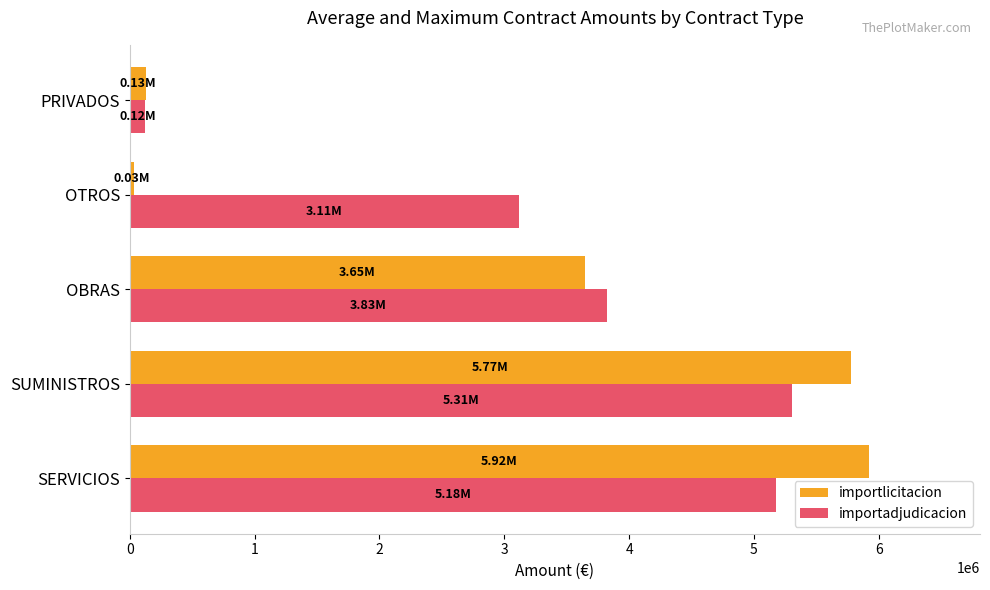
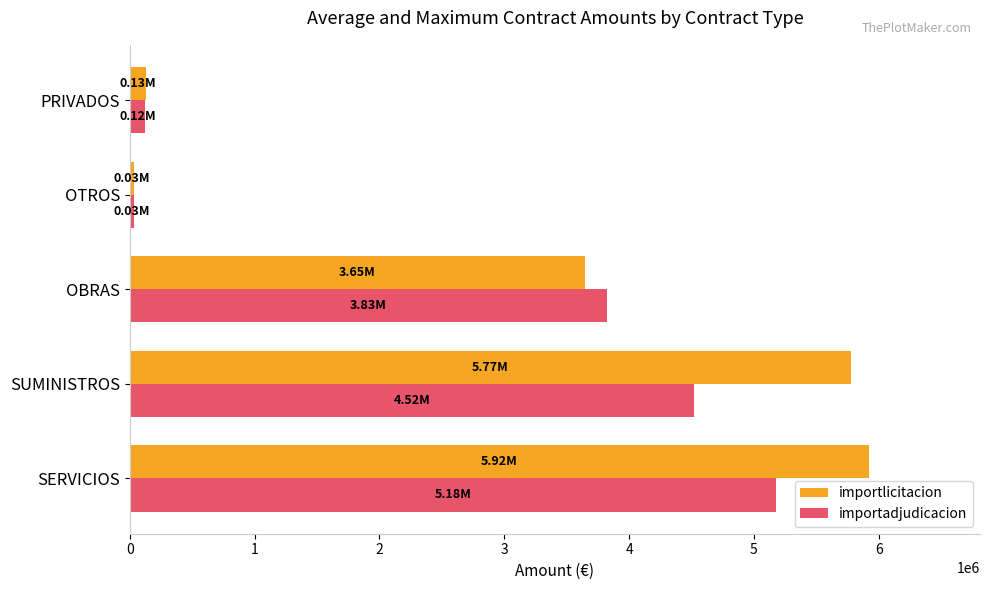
importadjudicacion, OTROS: 3.11M -> 0.03M
importadjudicacion, SUMINISTROS: 5.31M -> 4.52M
